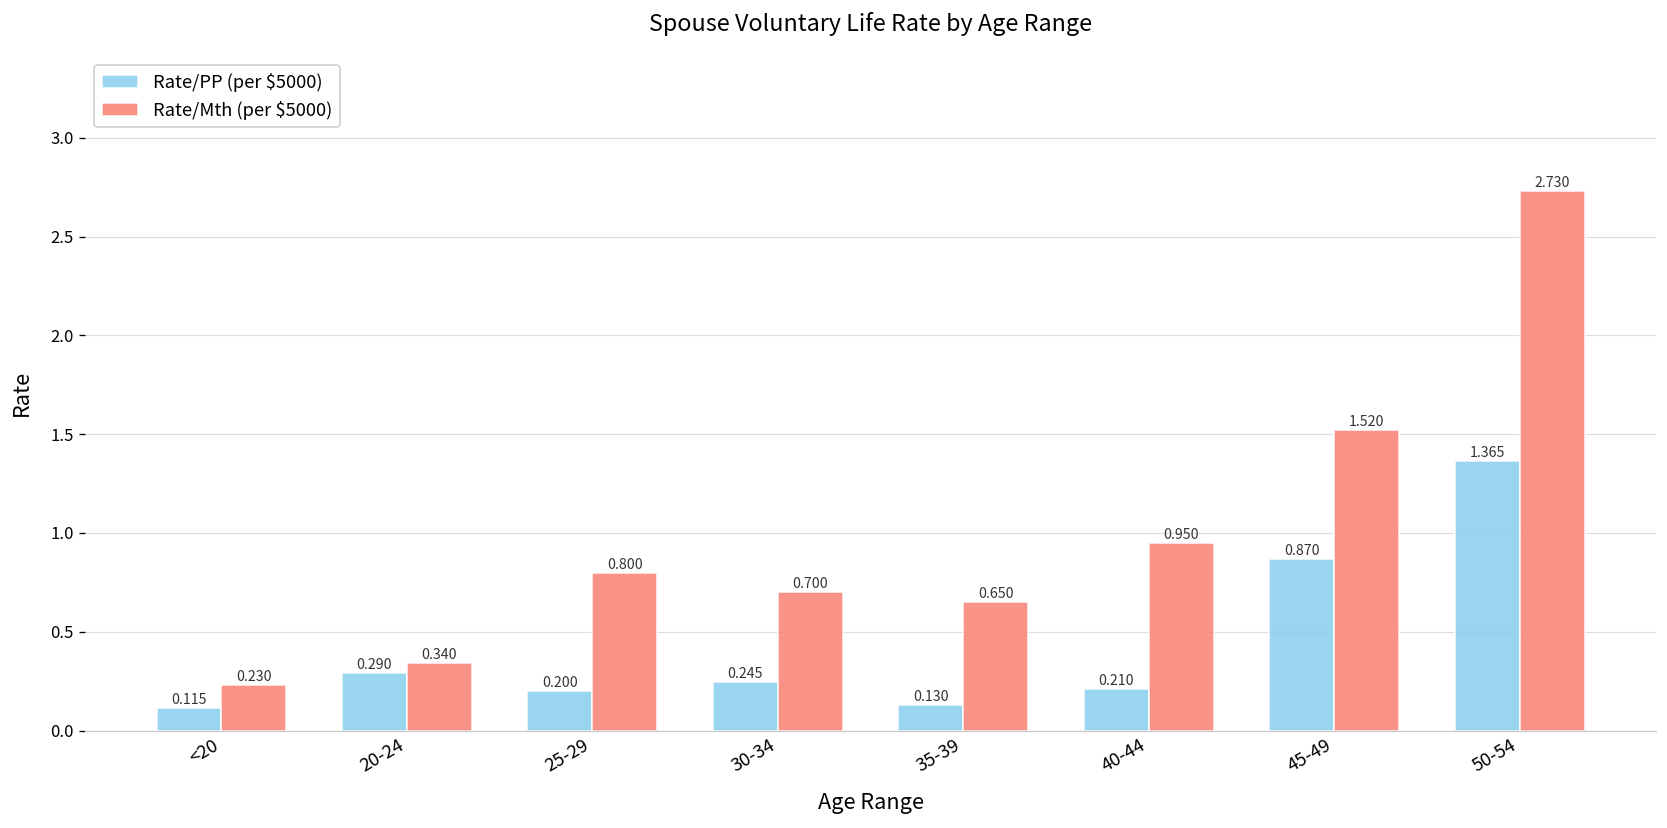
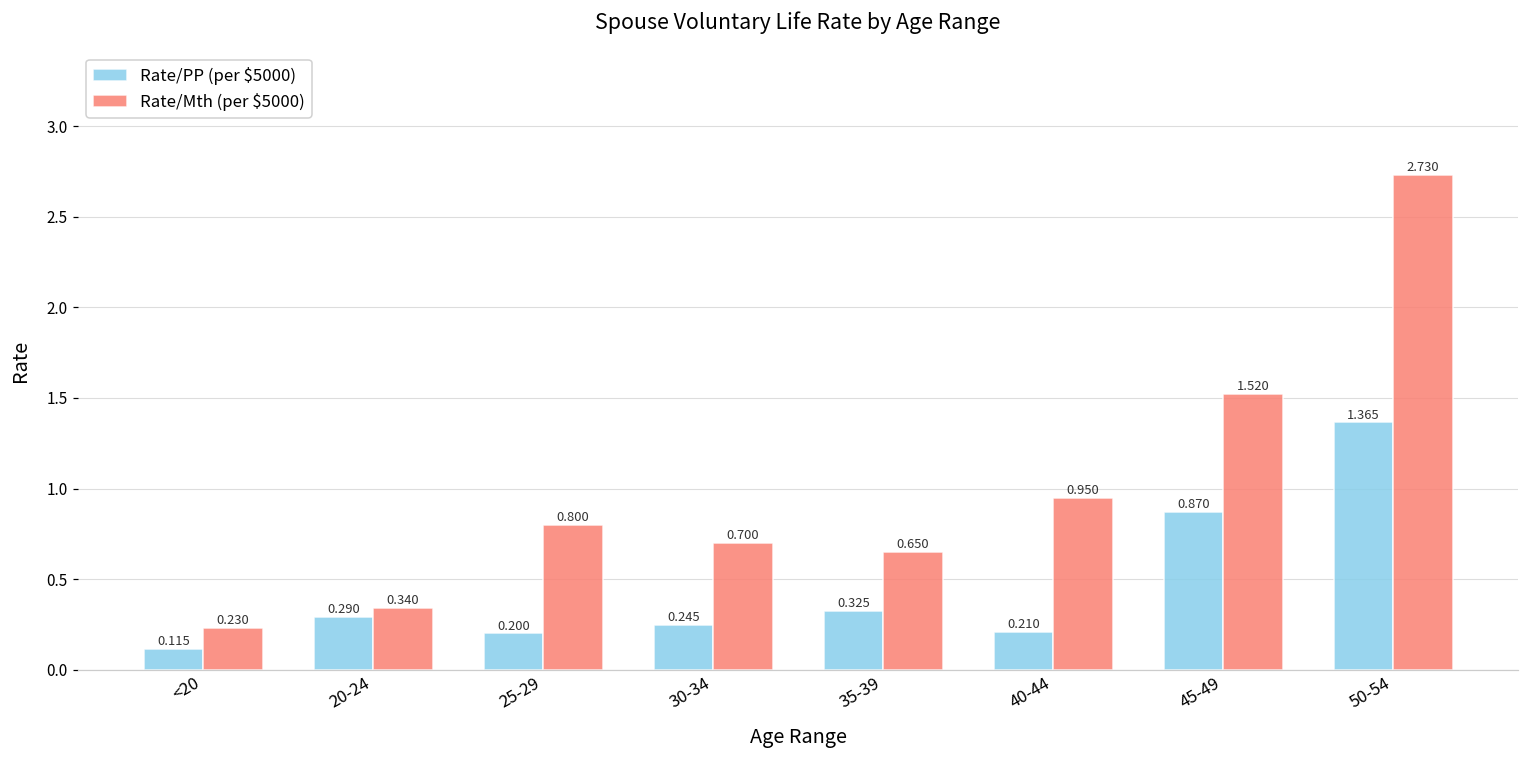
Rate/PP (per $5000), 35-39: 0.130 -> 0.325
